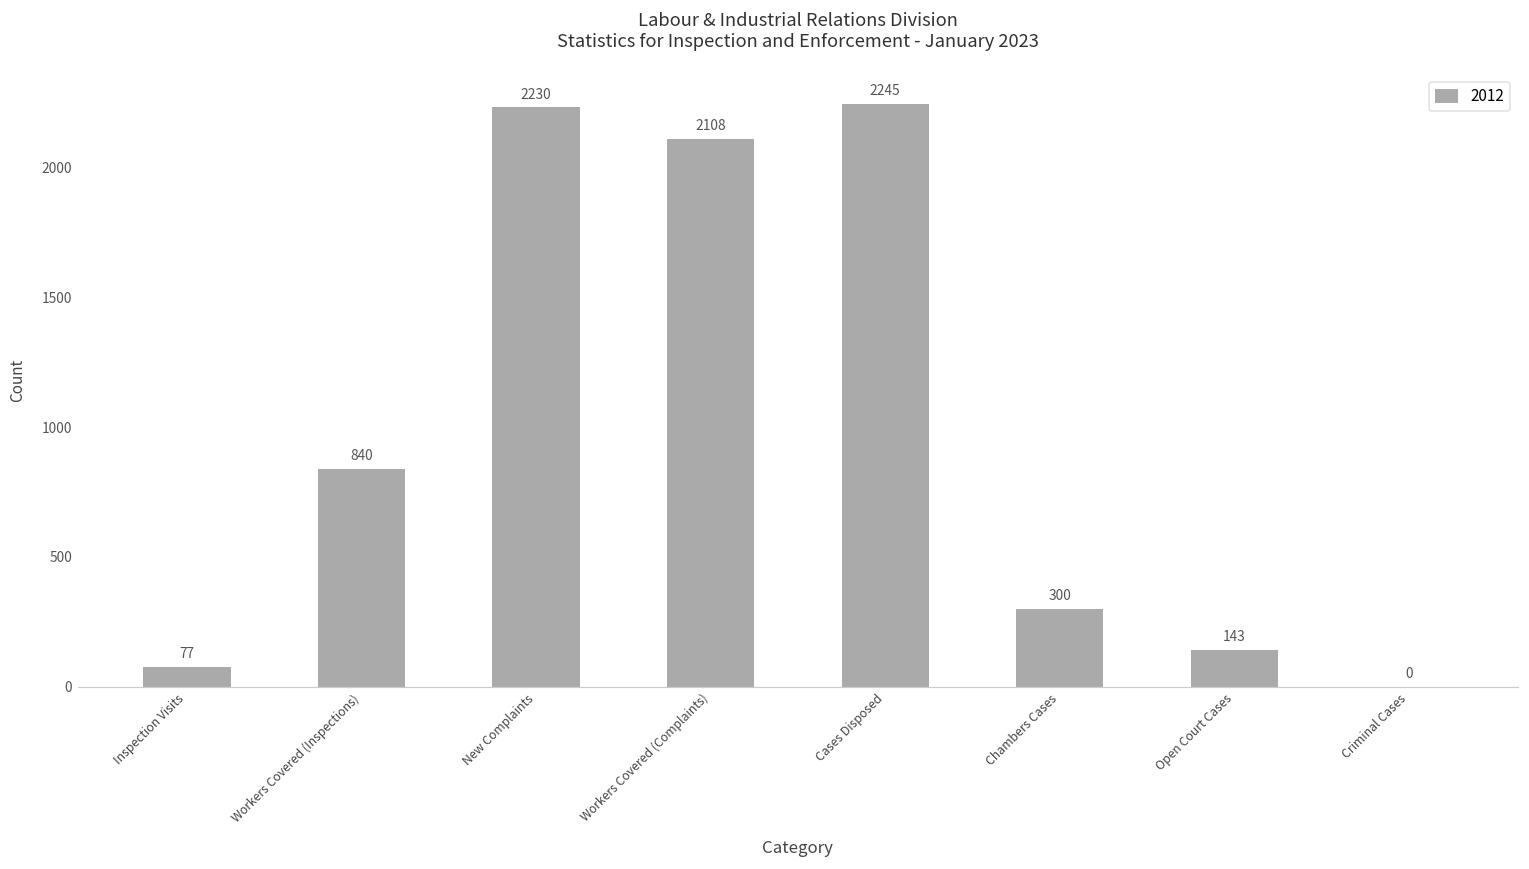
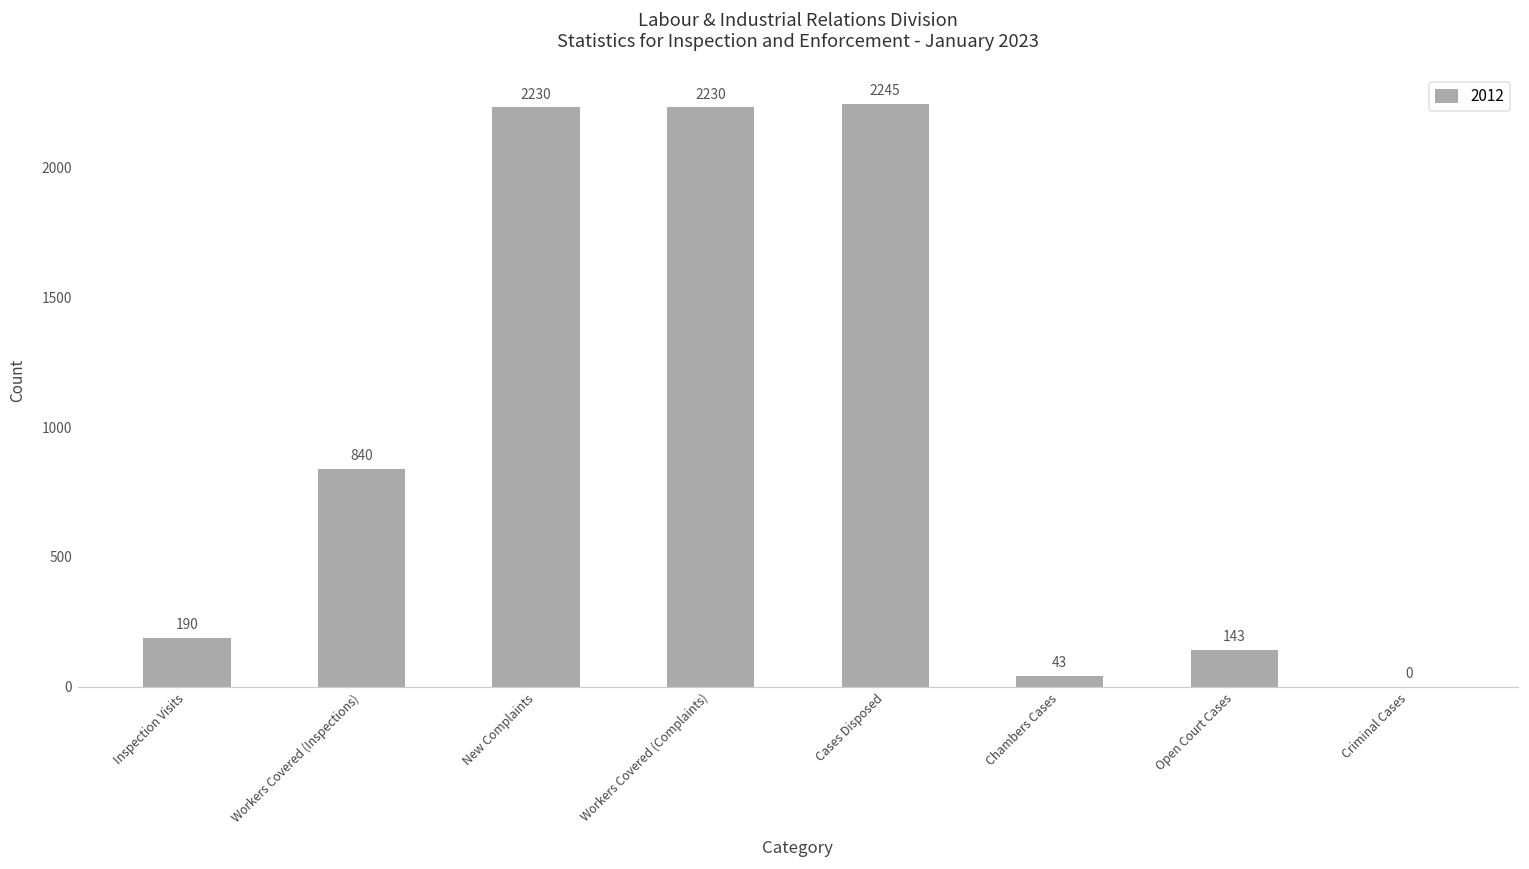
Inspection Visits: 77 -> 190
Workers Covered (Complaints): 2108 -> 2230
Chambers Cases: 300 -> 43
